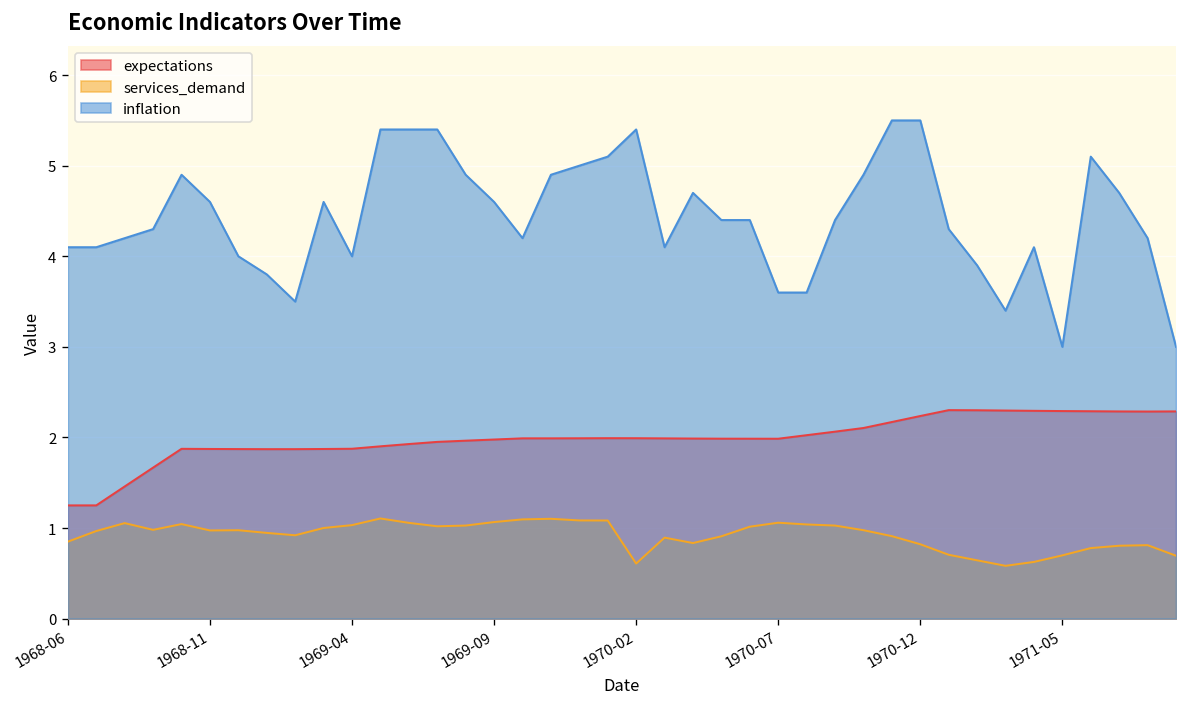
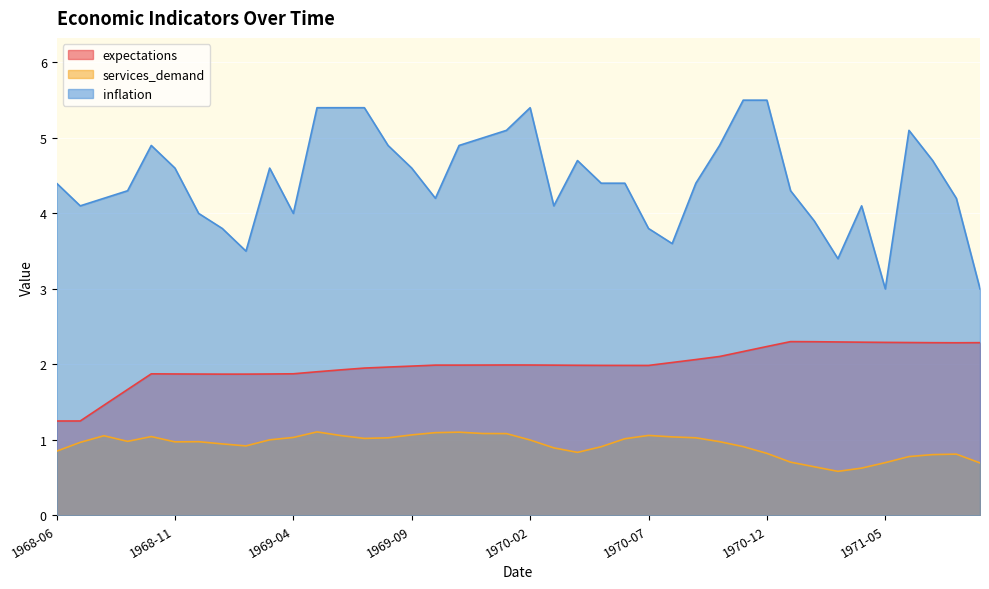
inflation, 1968-06: 4.1 -> 4.4
services_demand, 1970-02: 0.6 -> 1.0
inflation, 1970-07: 3.6 -> 3.8
